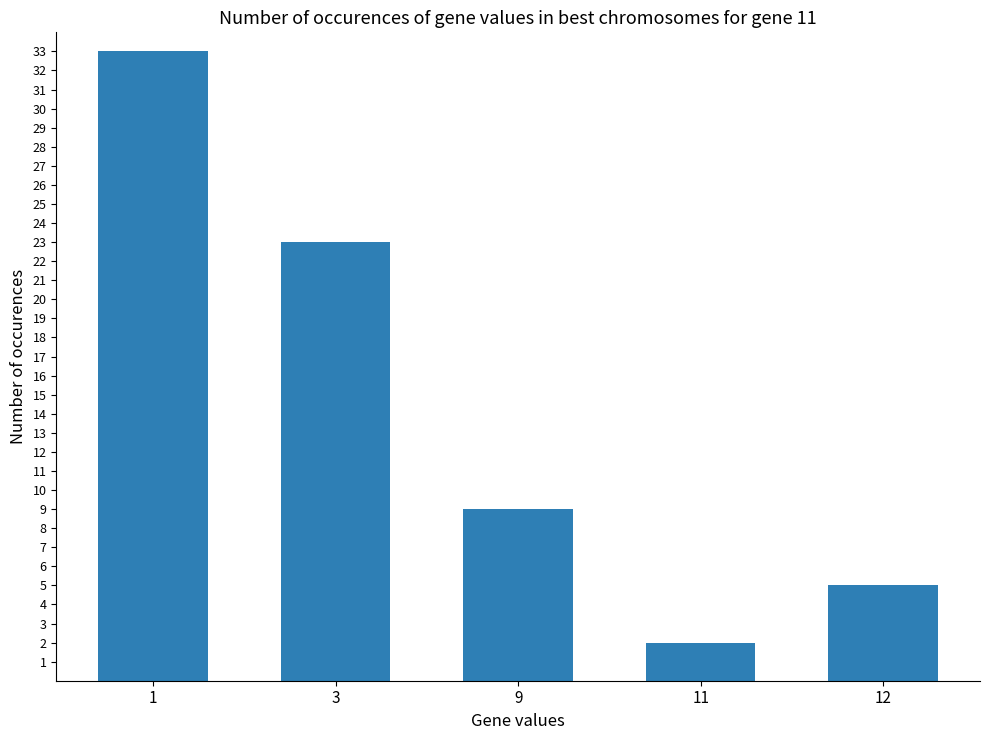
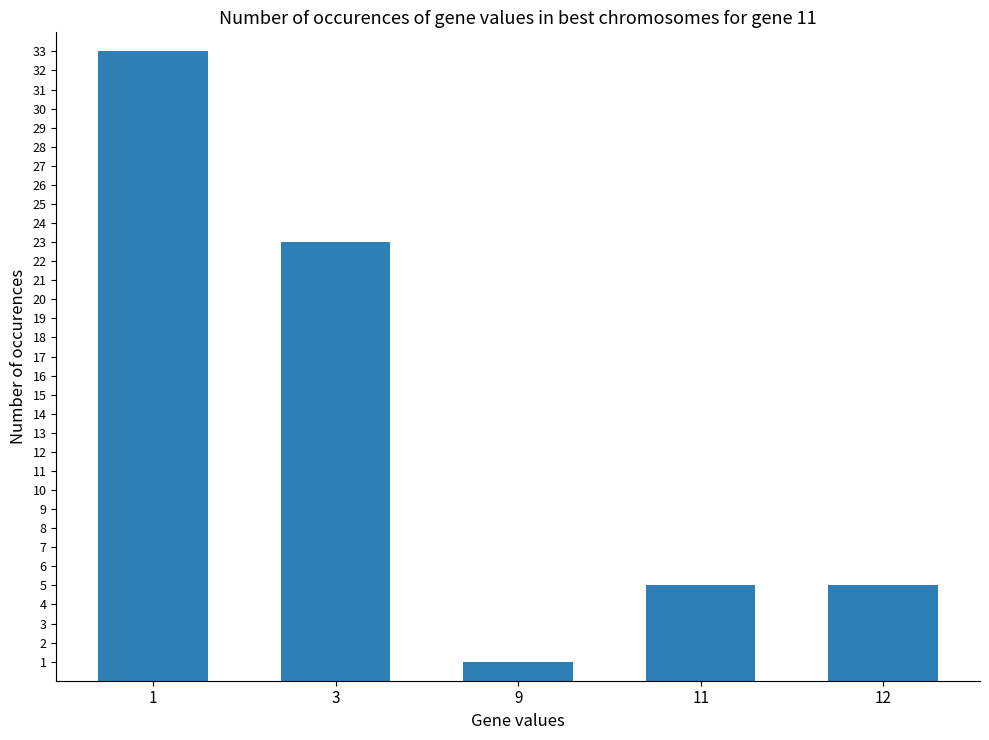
9: 9 -> 1
11: 2 -> 5
